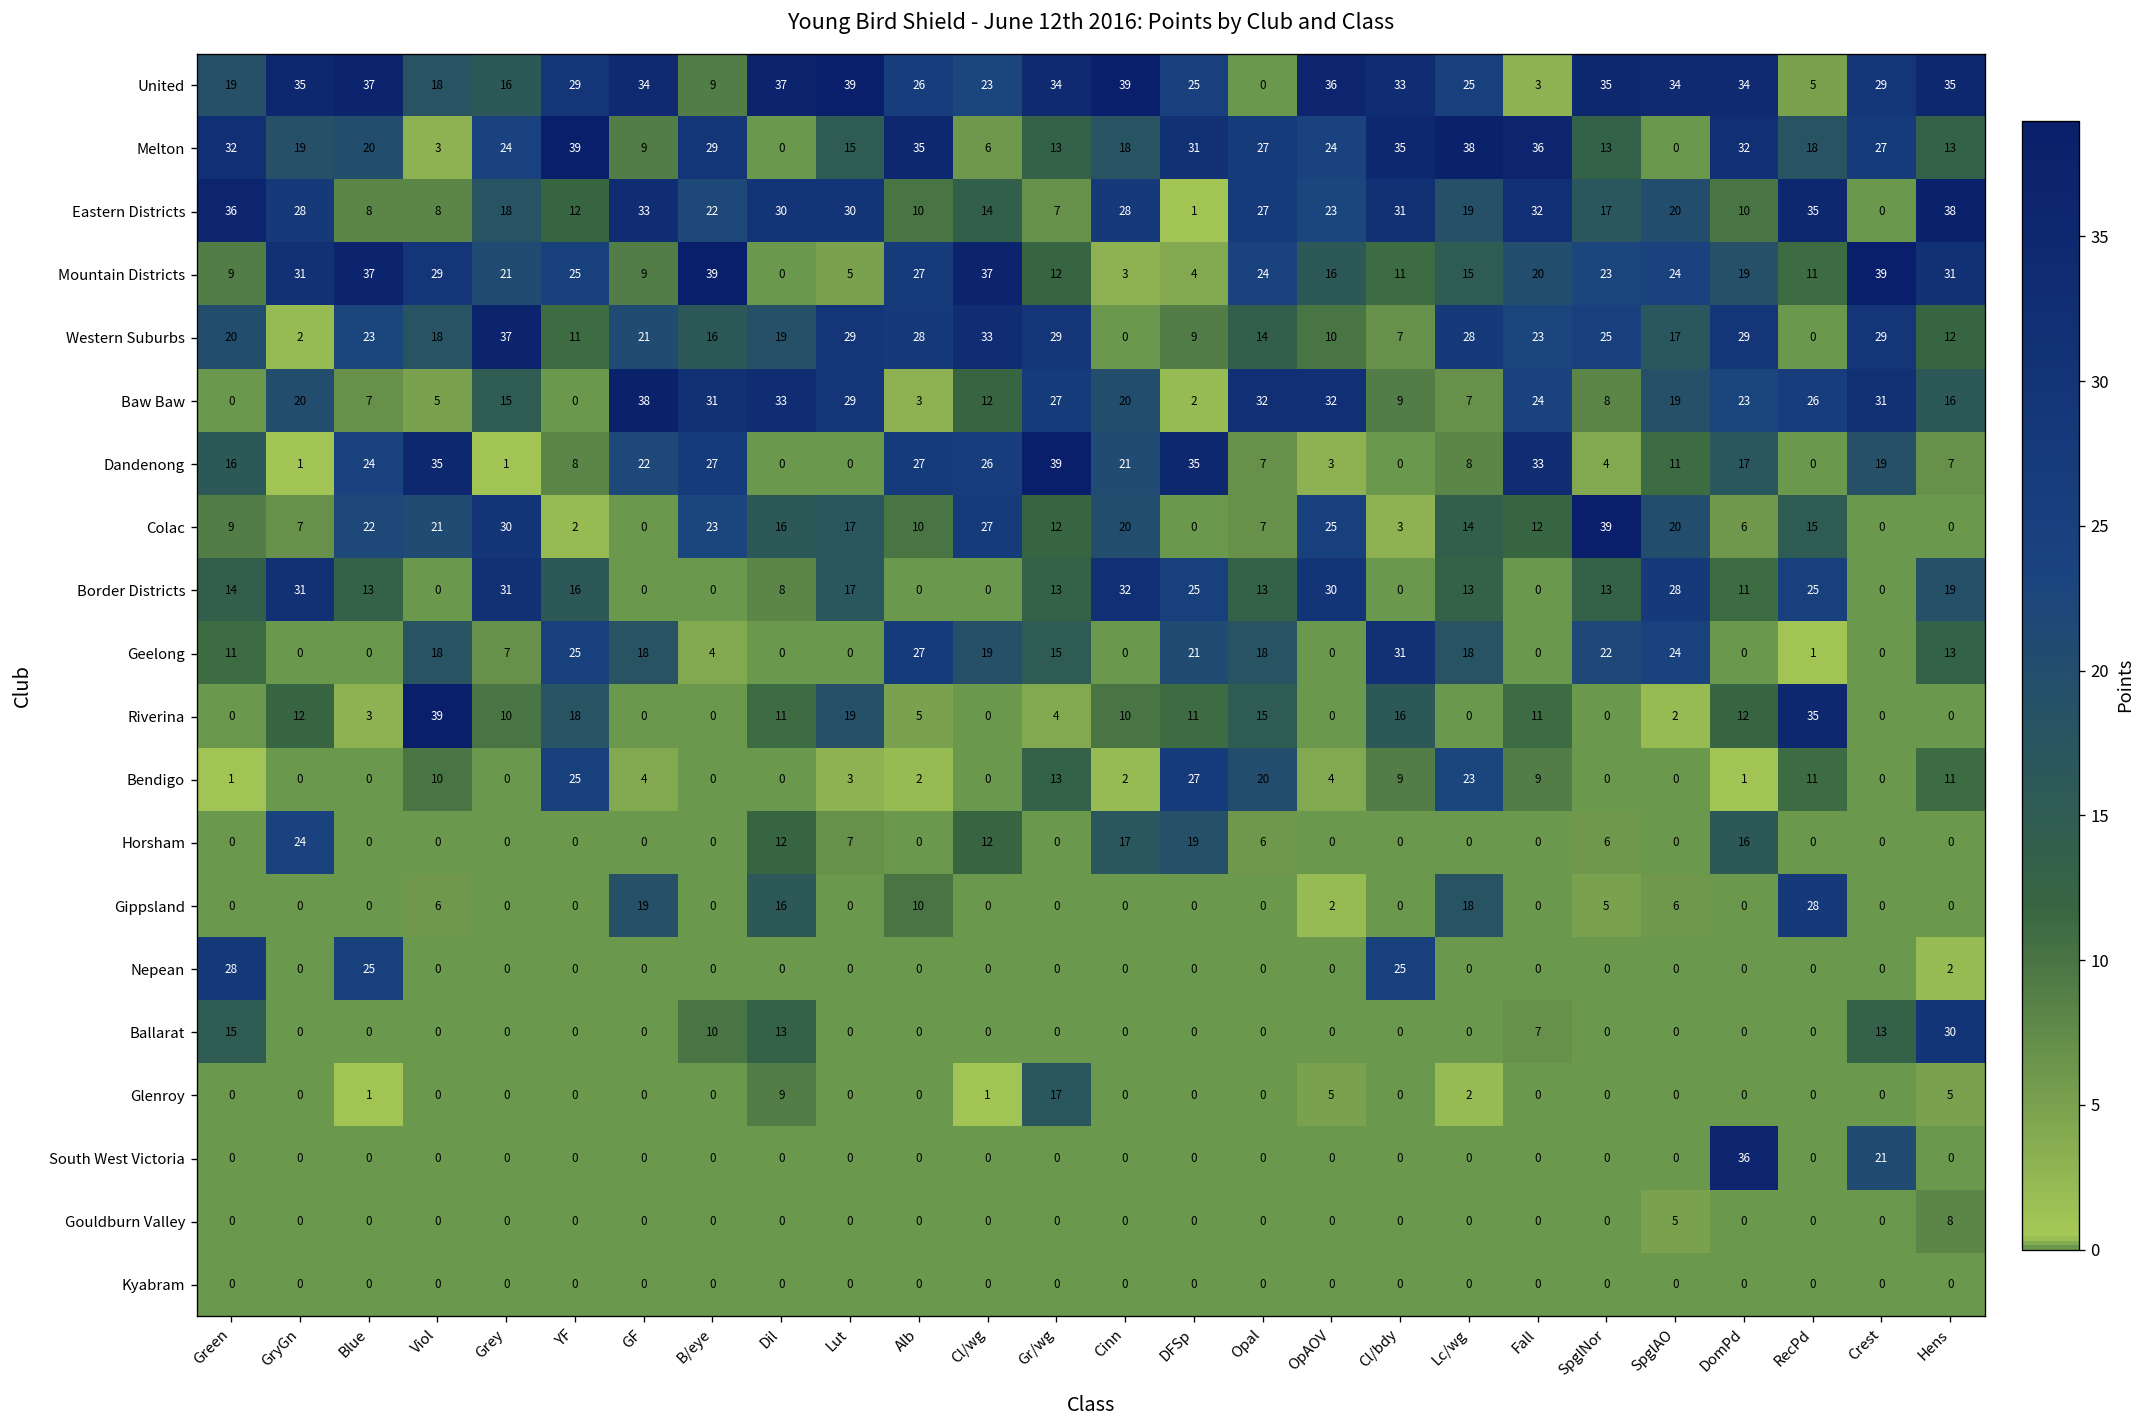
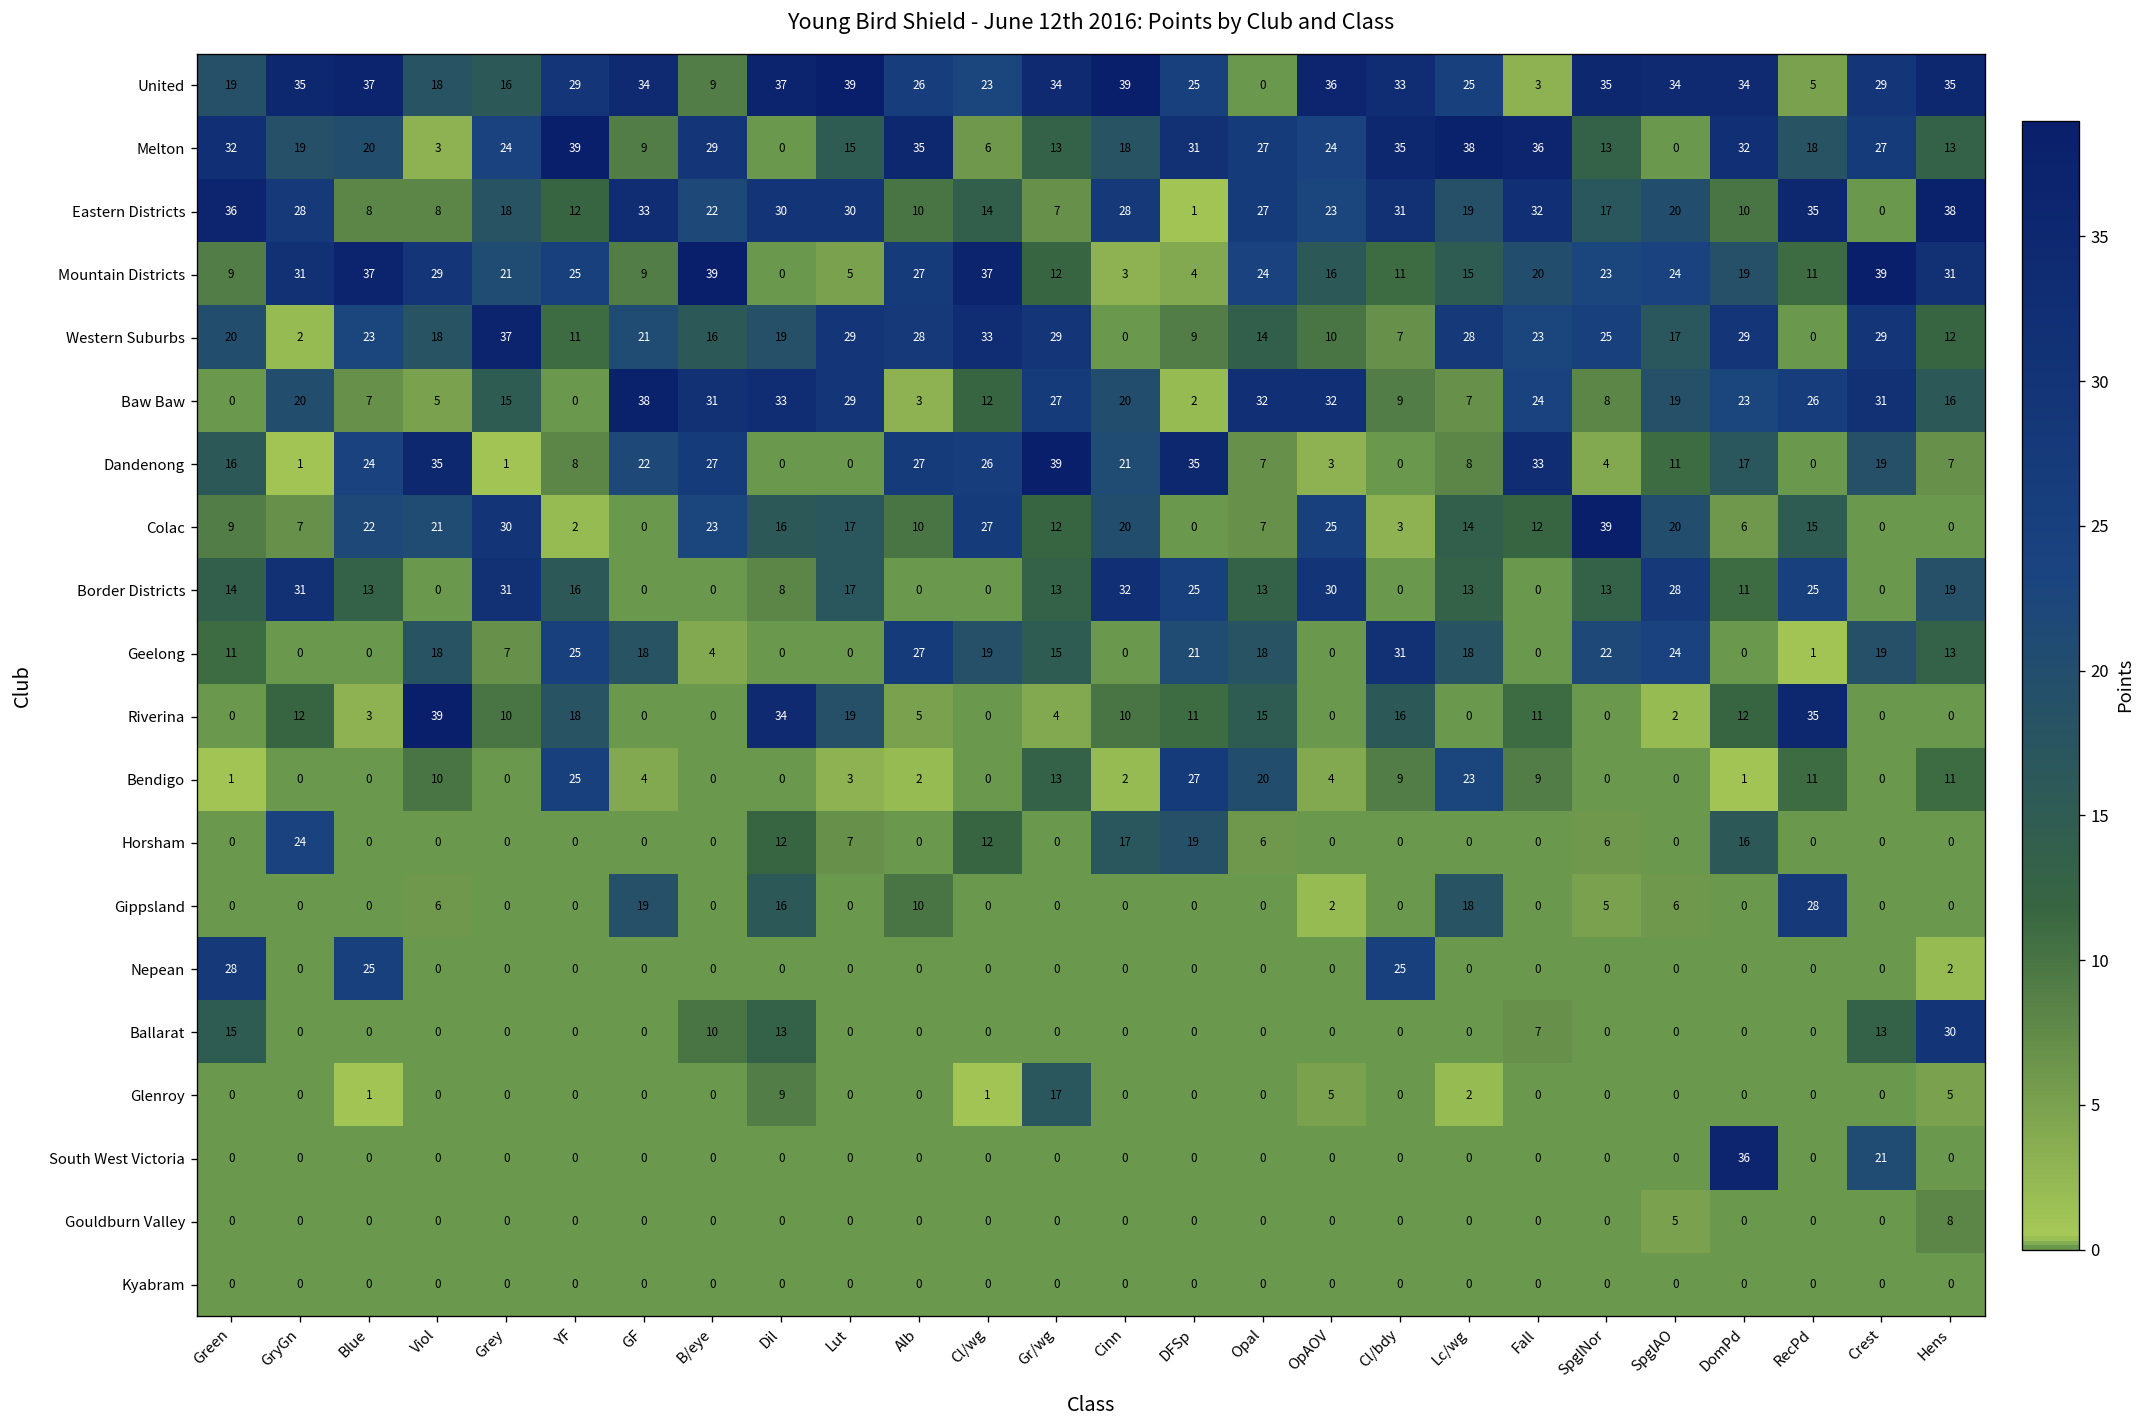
Geelong, Crest: 0 -> 19
Riverina, Dil: 11 -> 34
